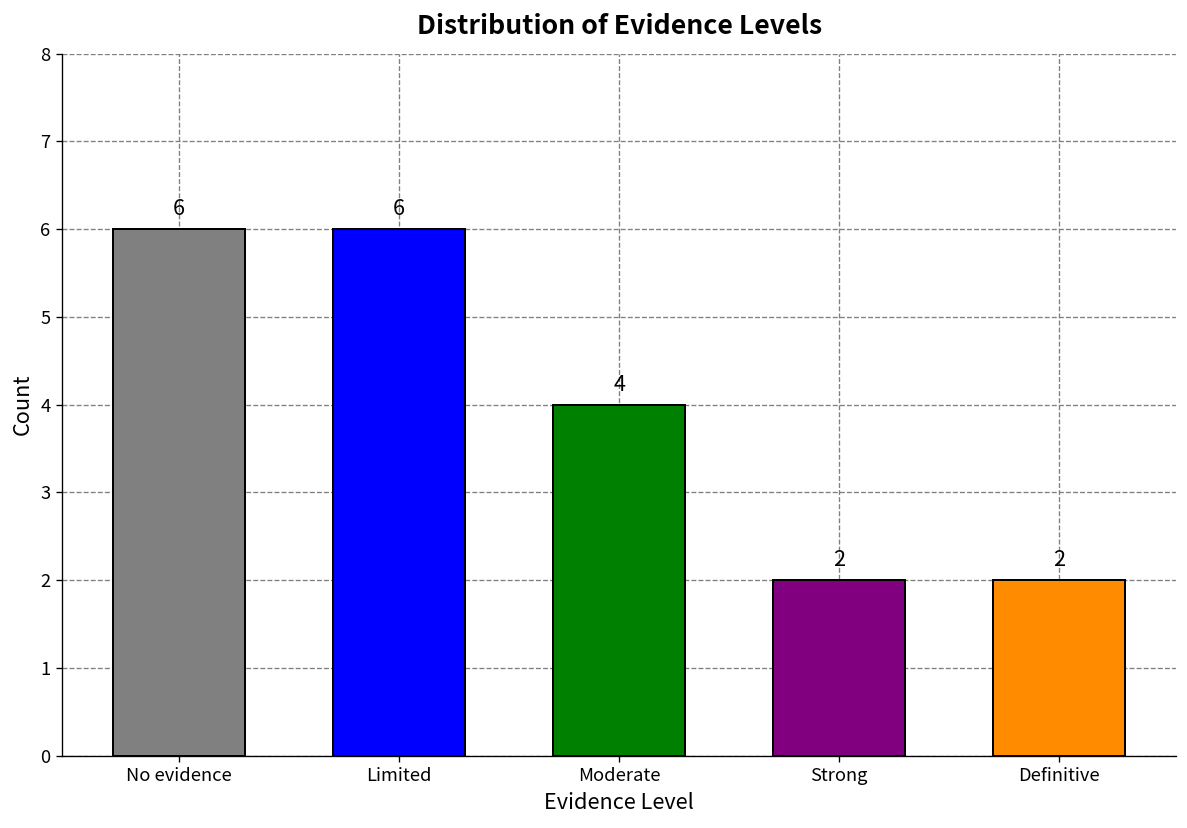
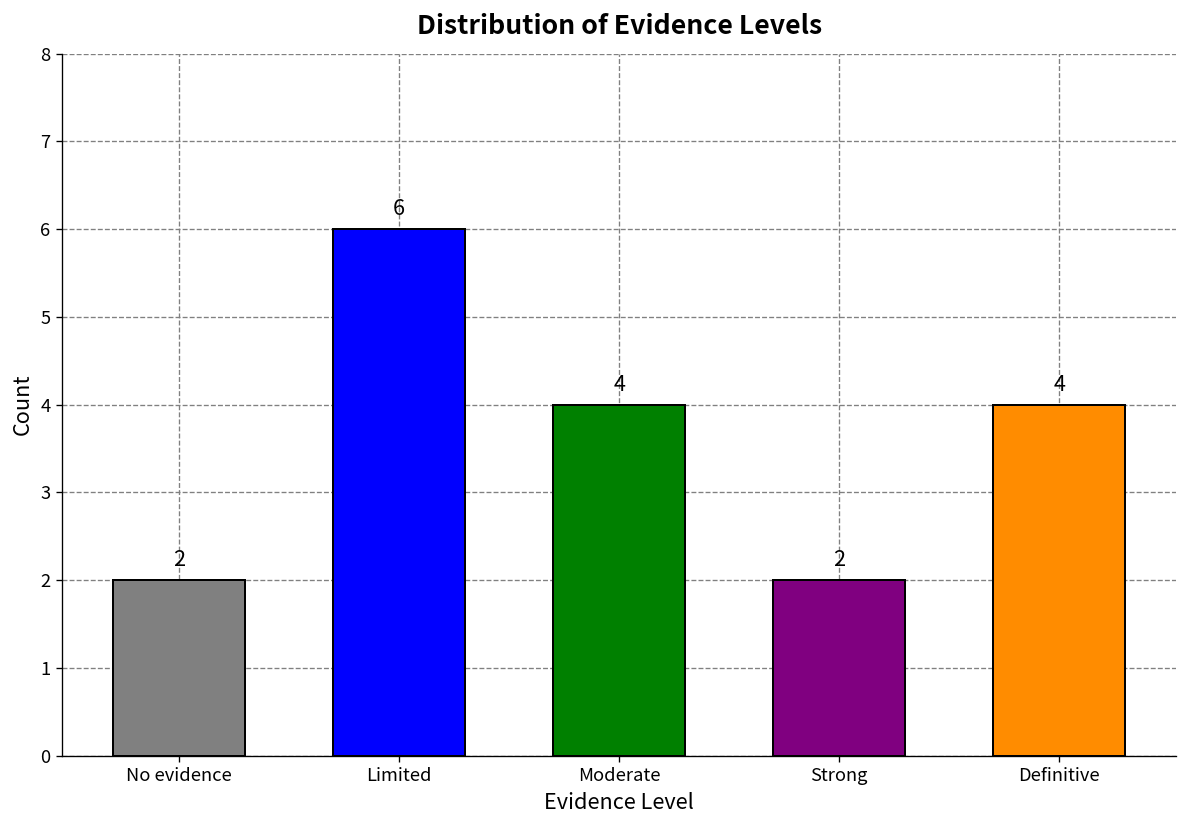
No evidence: 6 -> 2
Definitive: 2 -> 4
